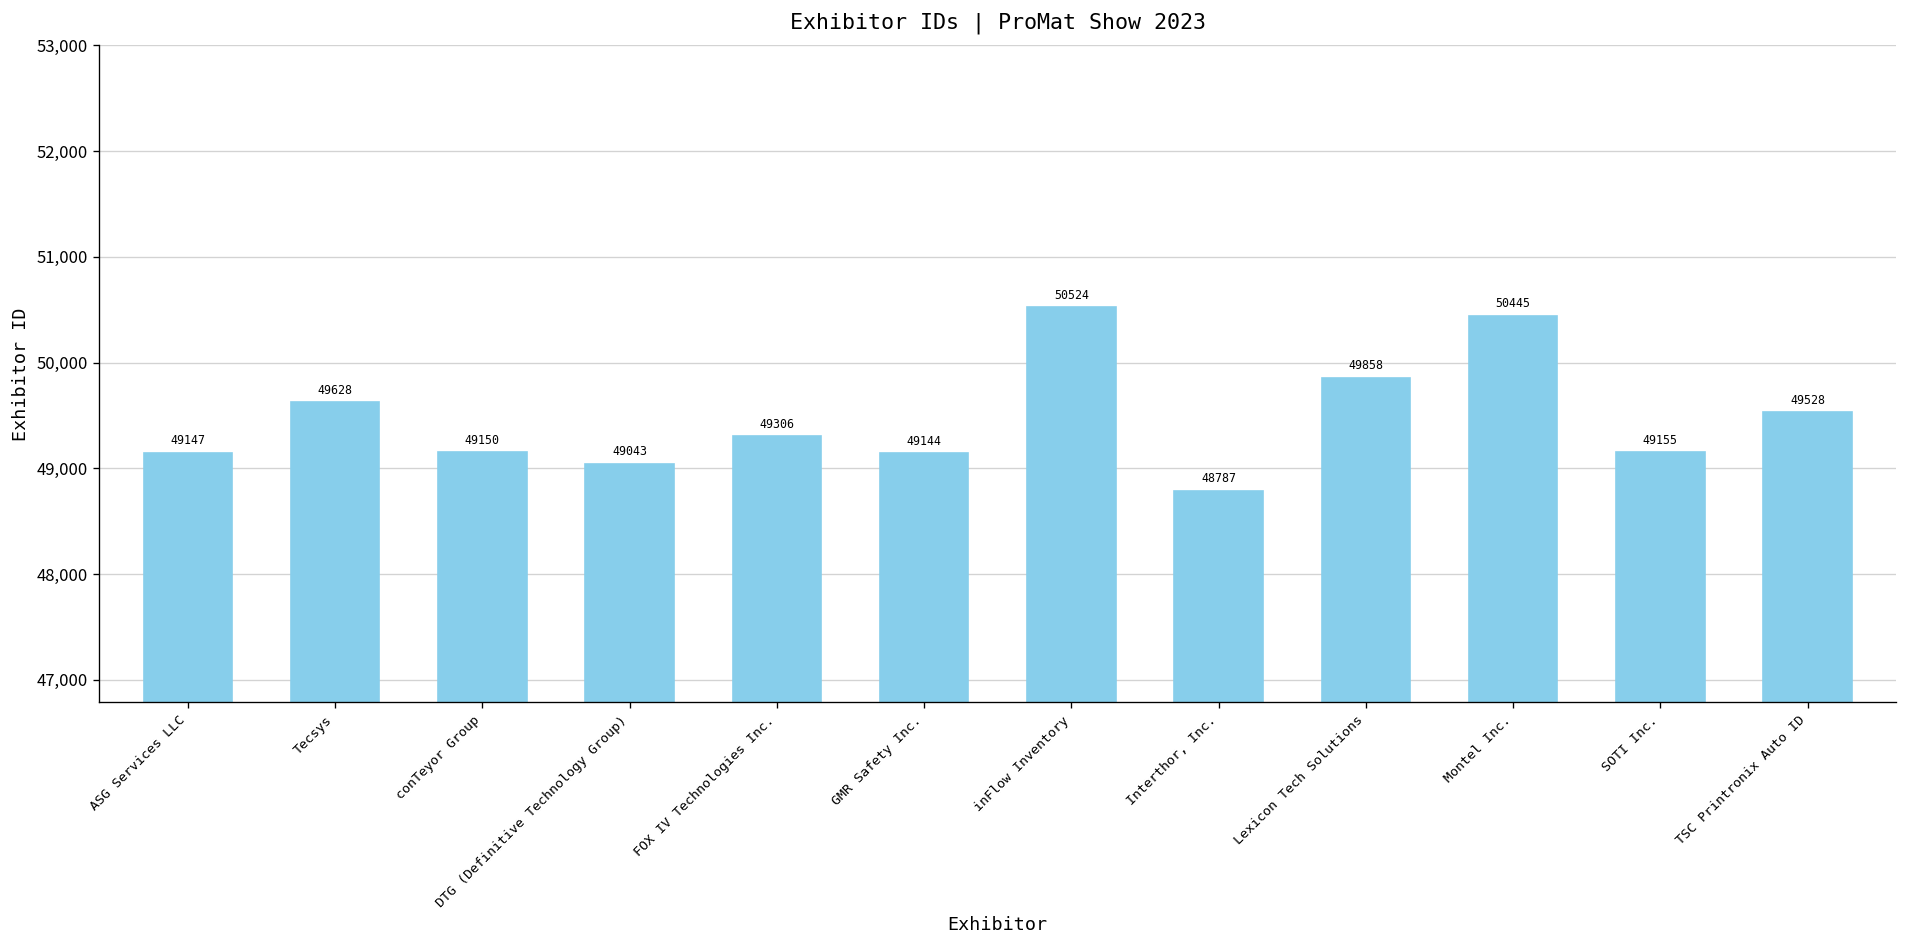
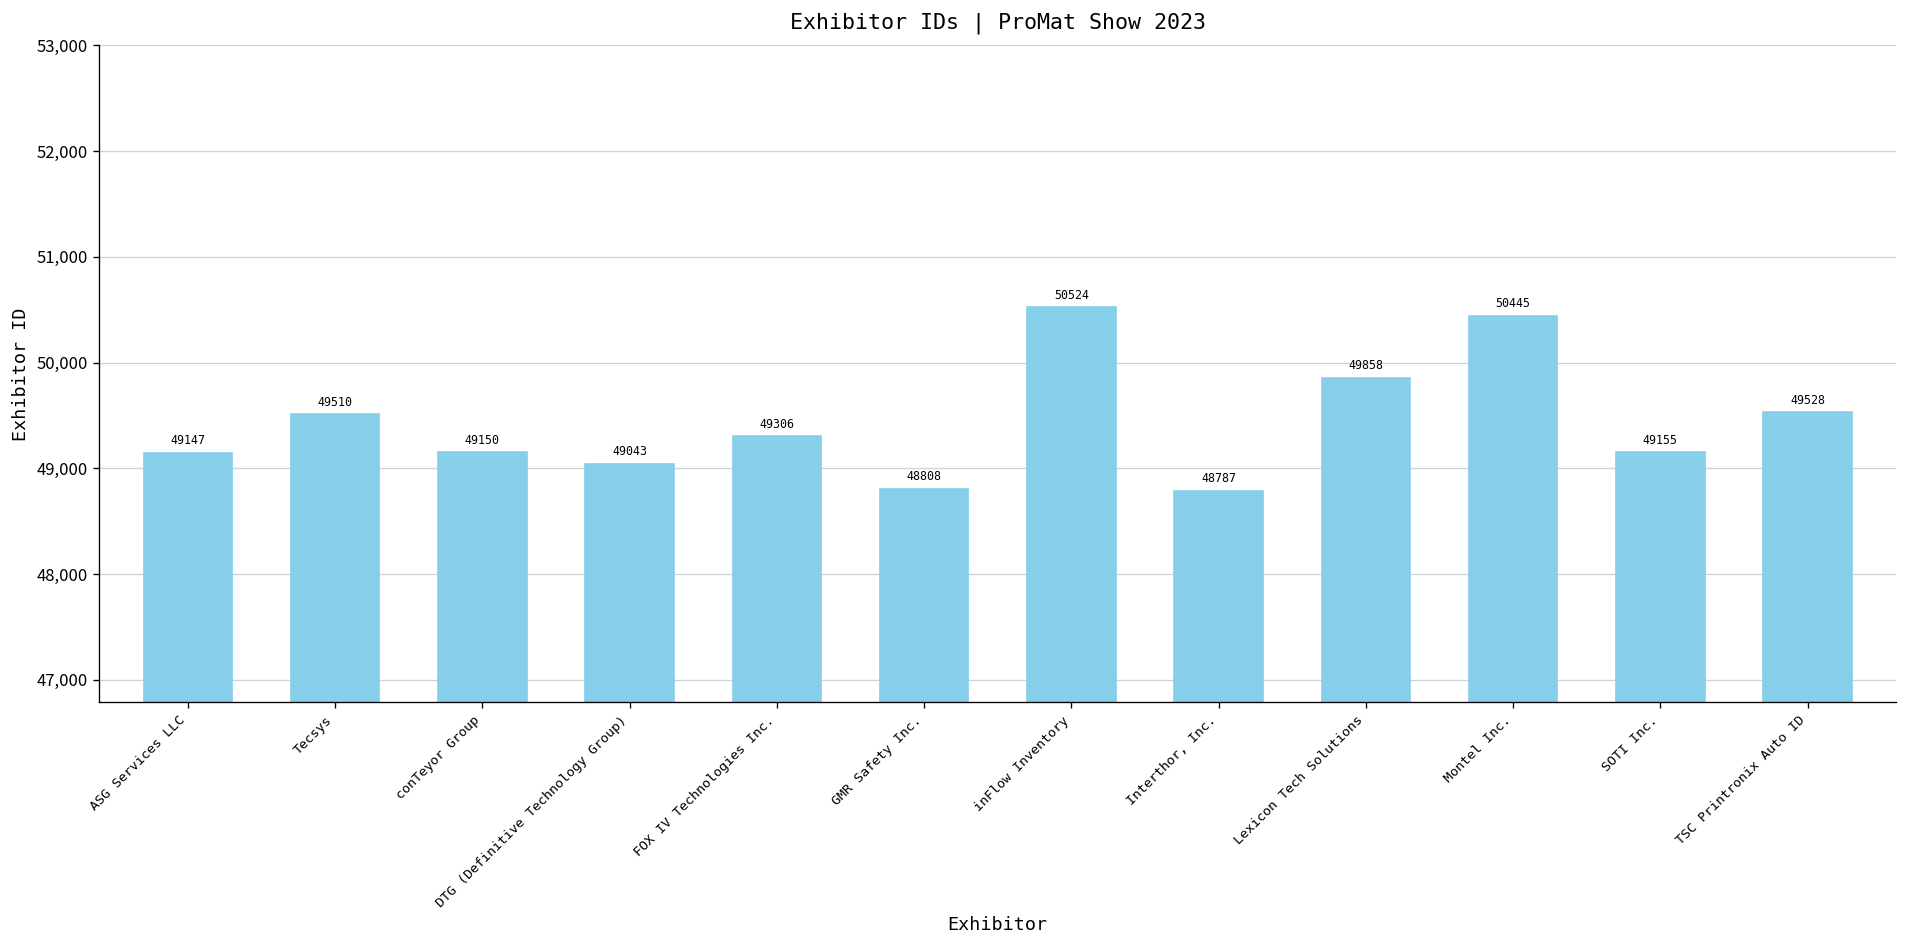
Tecsys: 49628 -> 49510
GMR Safety Inc.: 49144 -> 48808
